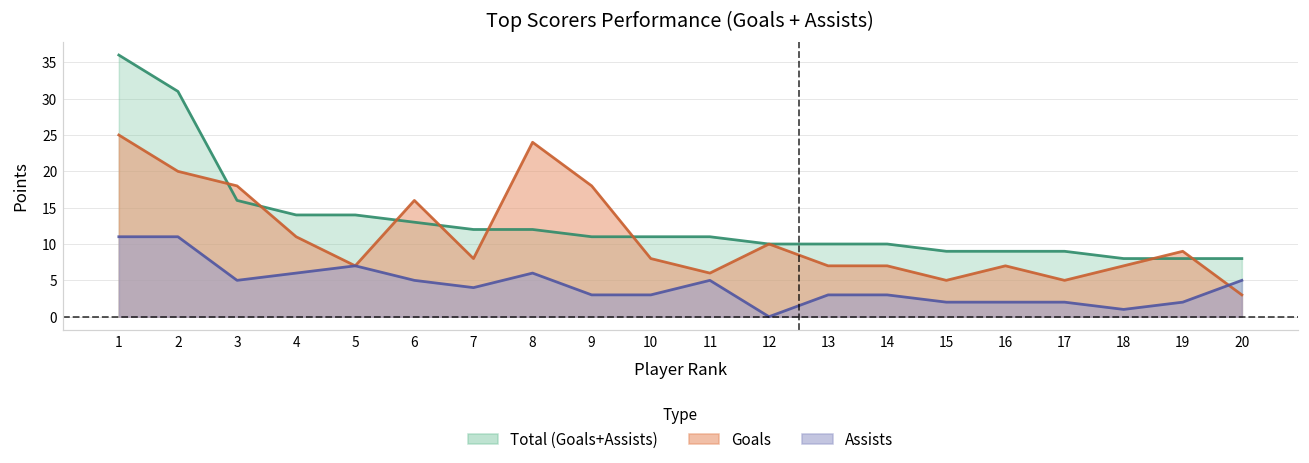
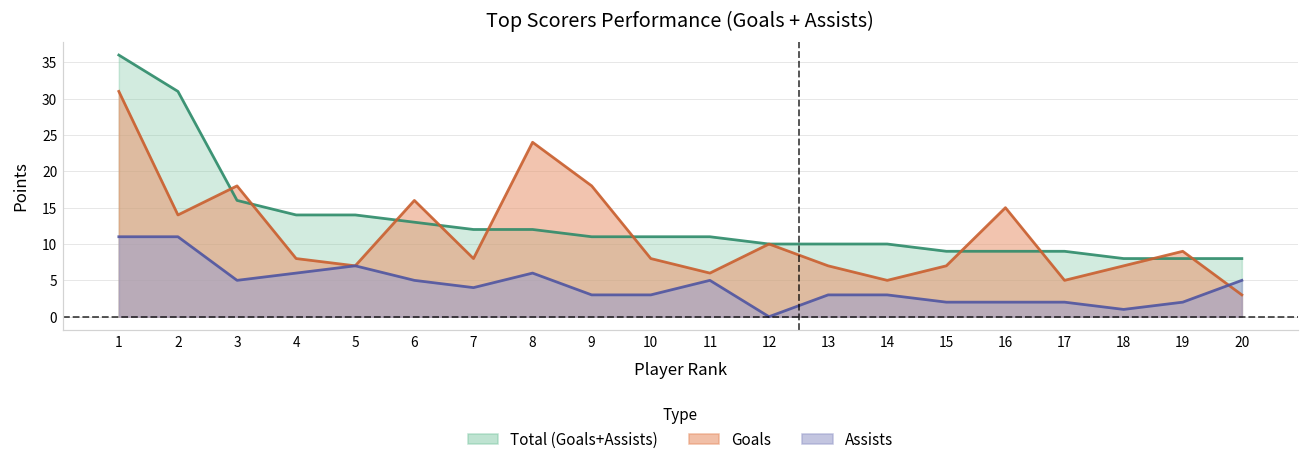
Goals, 1: 25 -> 31
Goals, 2: 20 -> 14
Goals, 4: 11 -> 8
Goals, 14: 7 -> 5
Goals, 15: 5 -> 7
Goals, 16: 7 -> 15
